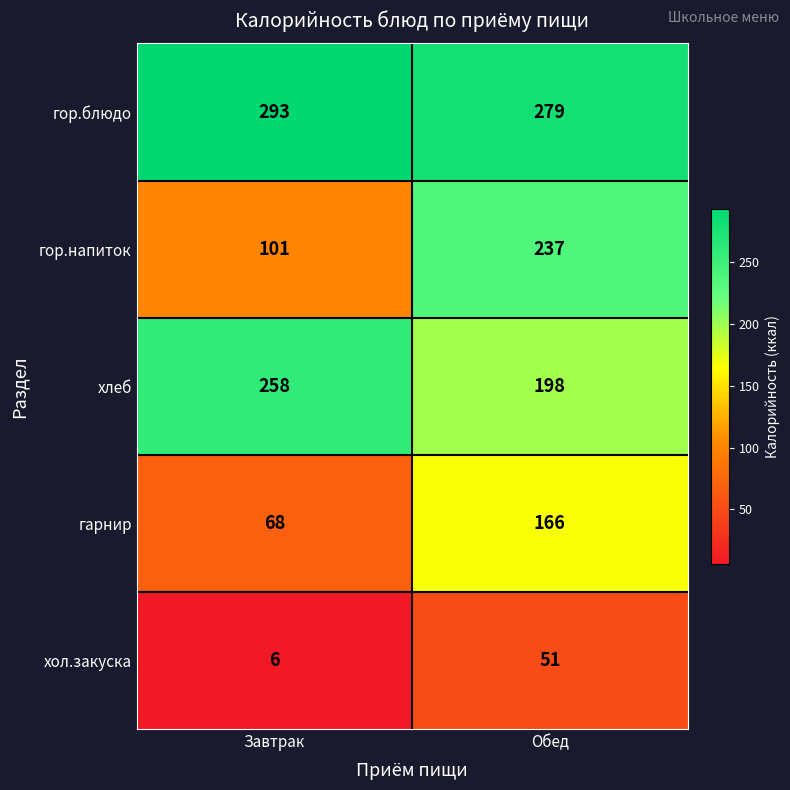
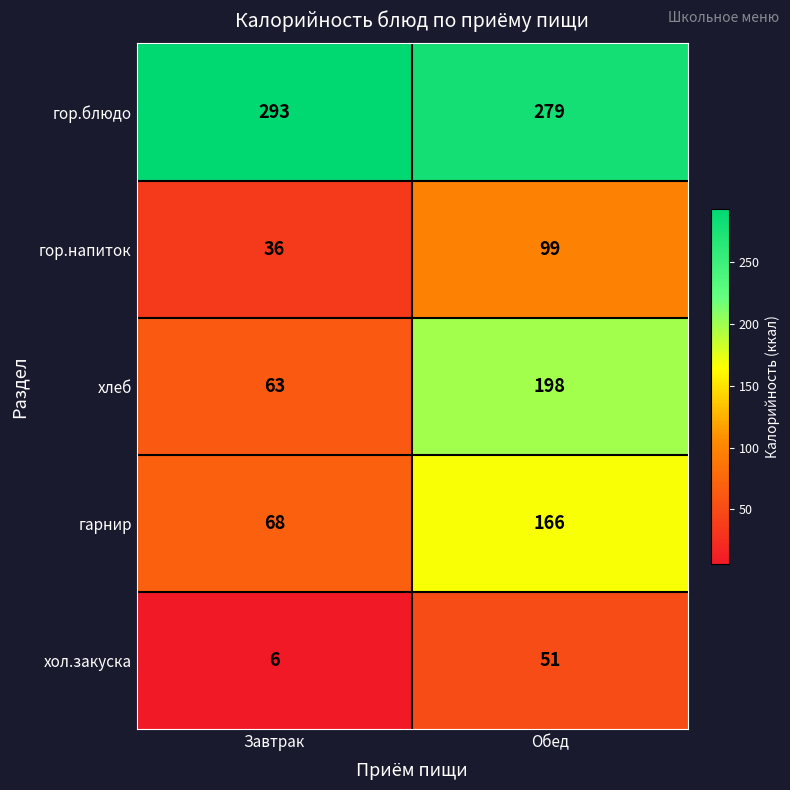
гор.напиток, Завтрак: 101 -> 36
гор.напиток, Обед: 237 -> 99
хлеб, Завтрак: 258 -> 63
